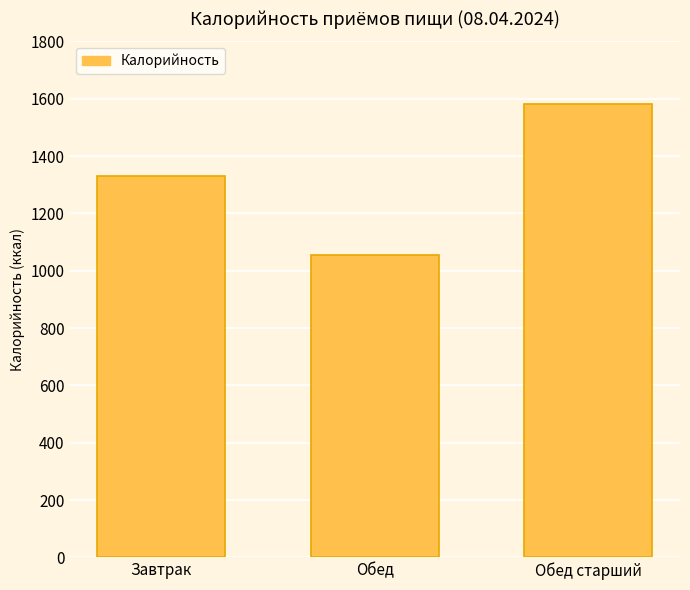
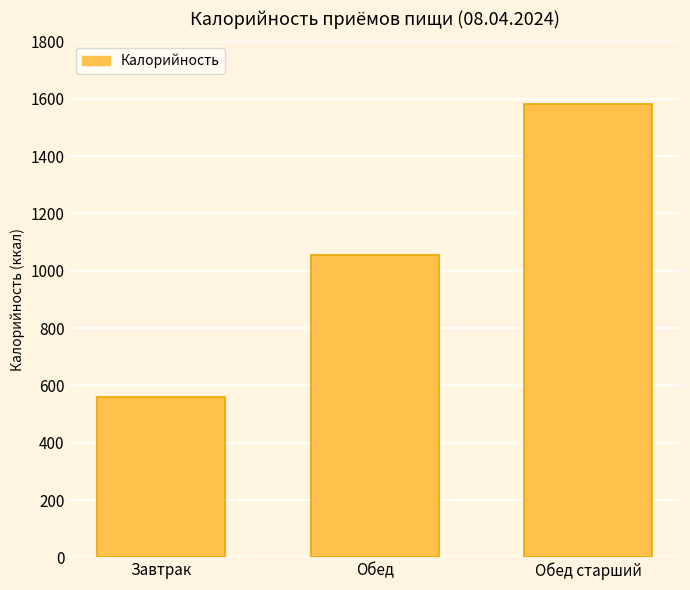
Завтрак: 1330 -> 560
